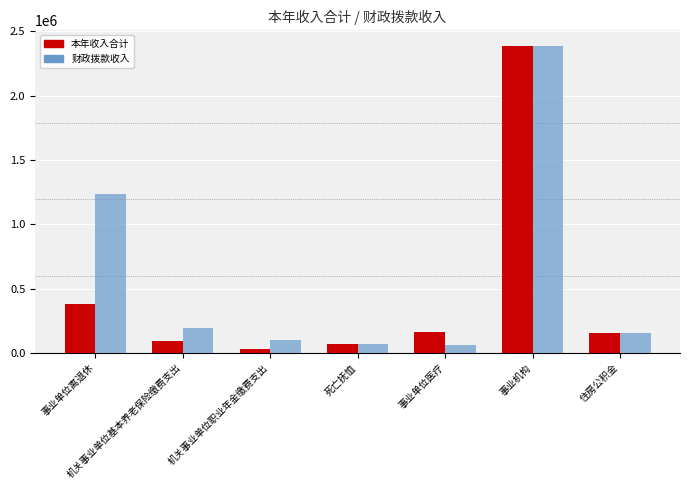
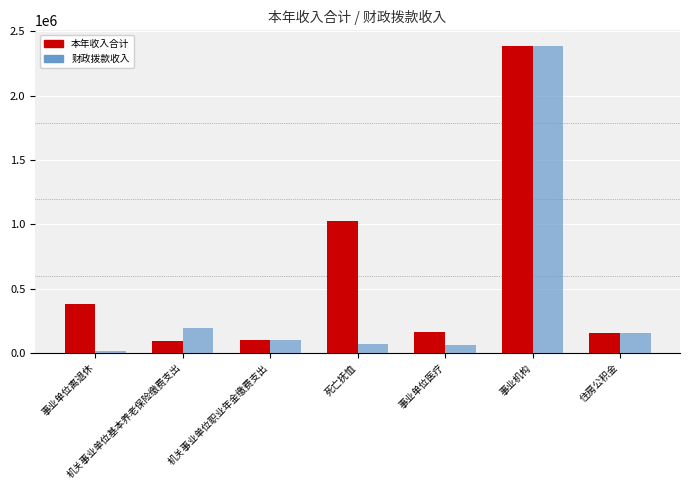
财政拨款收入, 事业单位离退休: 1240000 -> 10000
本年收入合计, 机关事业单位职业年金缴费支出: 30000 -> 100000
本年收入合计, 死亡抚恤: 70000 -> 1030000
